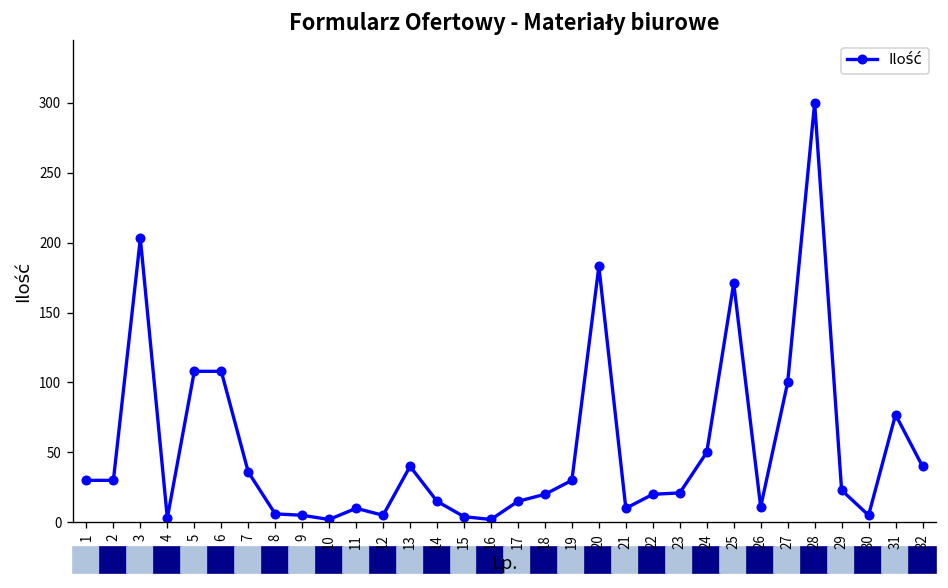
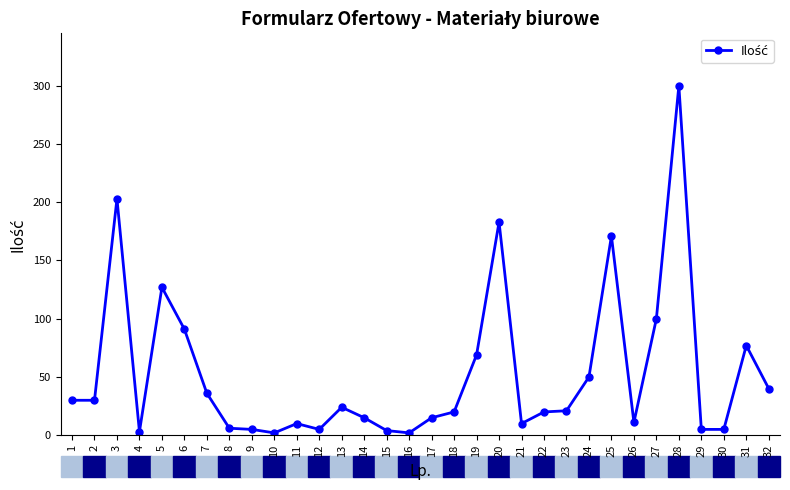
5: 108 -> 127
6: 108 -> 91
13: 40 -> 24
19: 30 -> 69
29: 23 -> 5
